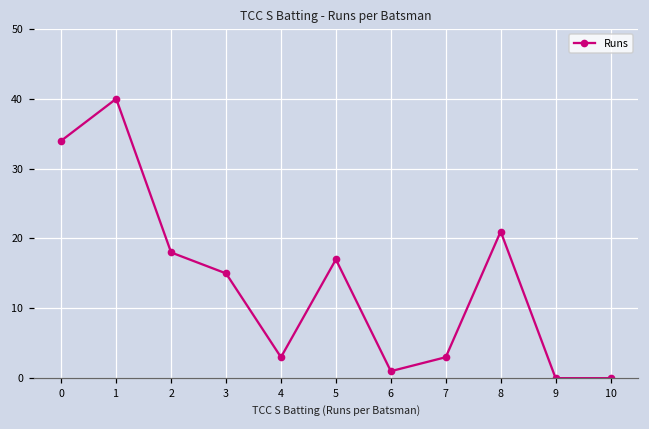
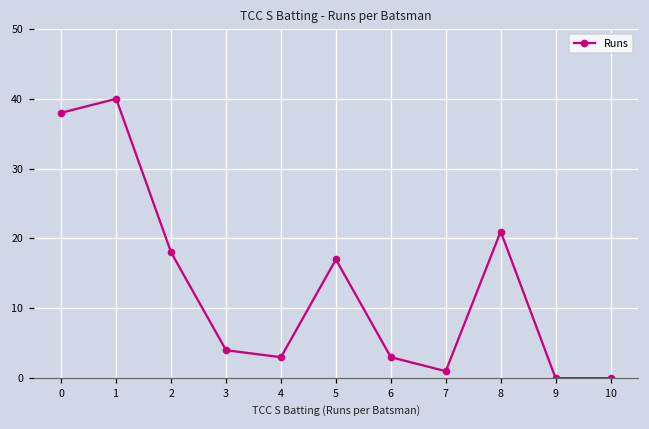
0: 34 -> 38
3: 15 -> 4
6: 1 -> 3
7: 3 -> 1
